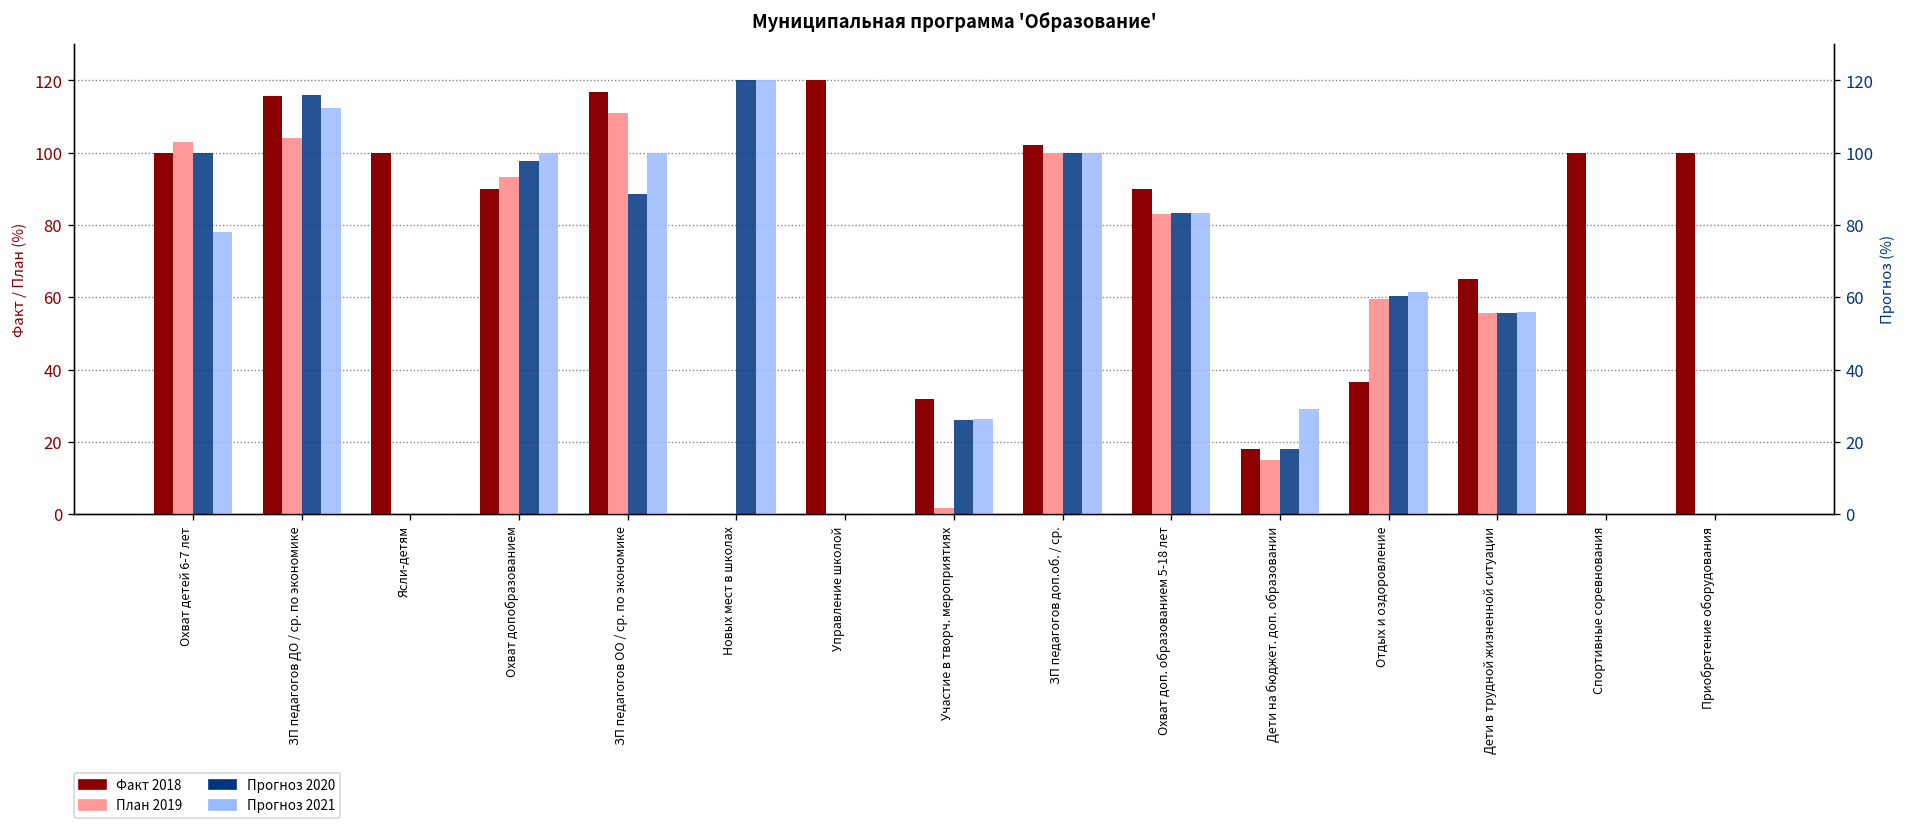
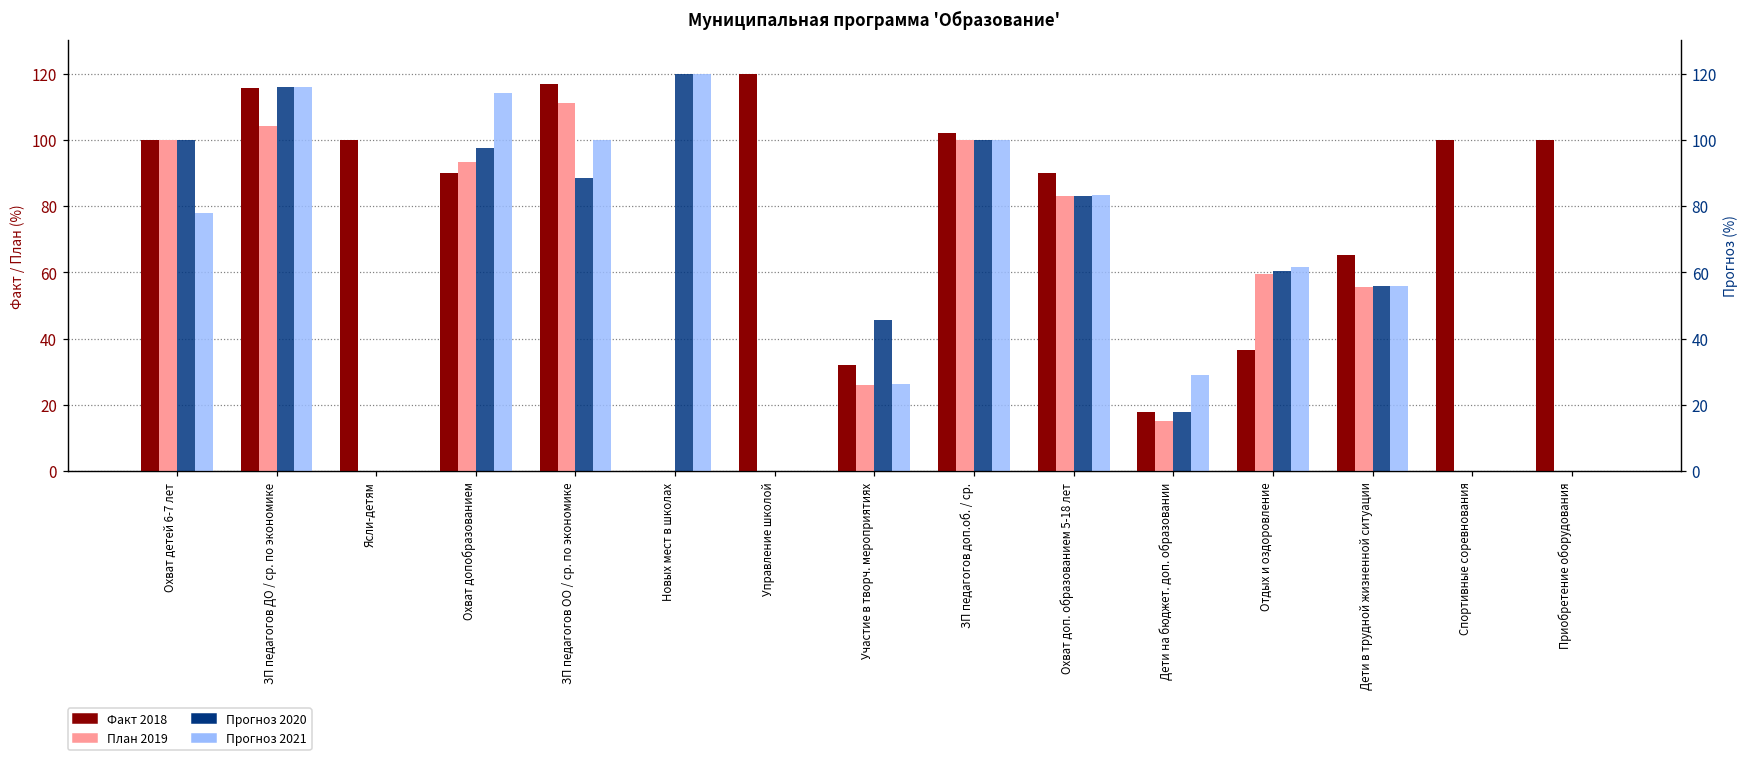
План 2019, Охват детей 6-7 лет: 103 -> 100
План 2019, Участие в творч. мероприятиях: 2 -> 26
Прогноз 2021, ЗП педагогов ДО / ср. по экономике: 112 -> 116
Прогноз 2021, Охват допобразованием: 100 -> 114
Прогноз 2020, Участие в творч. мероприятиях: 26 -> 46
